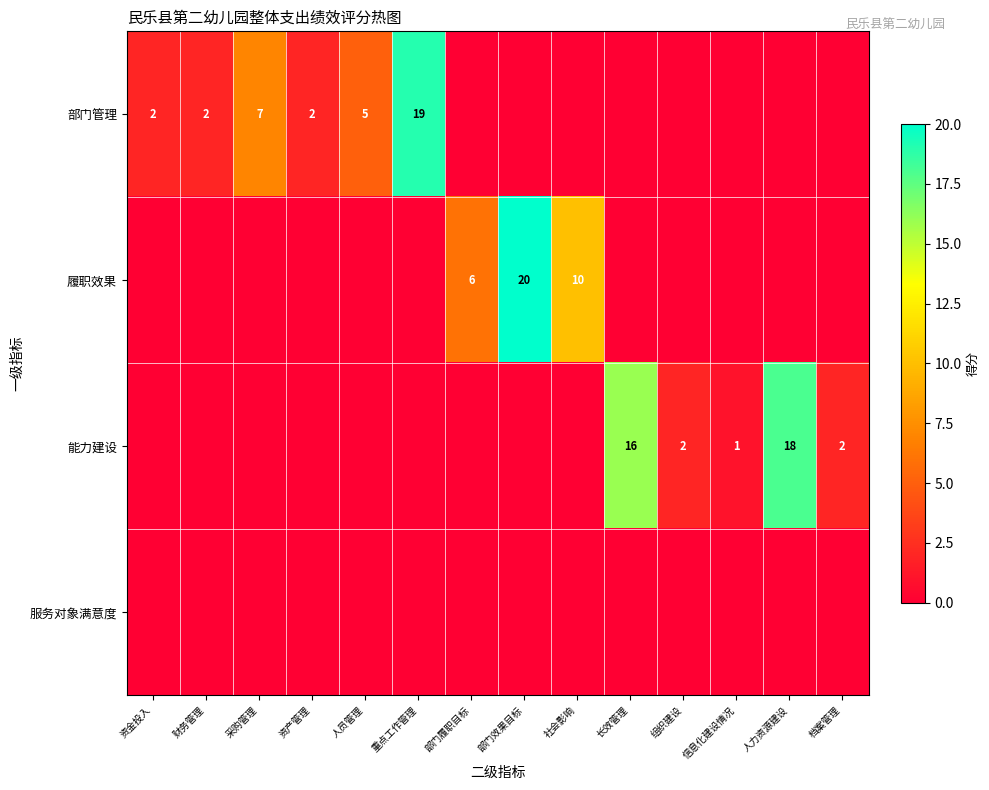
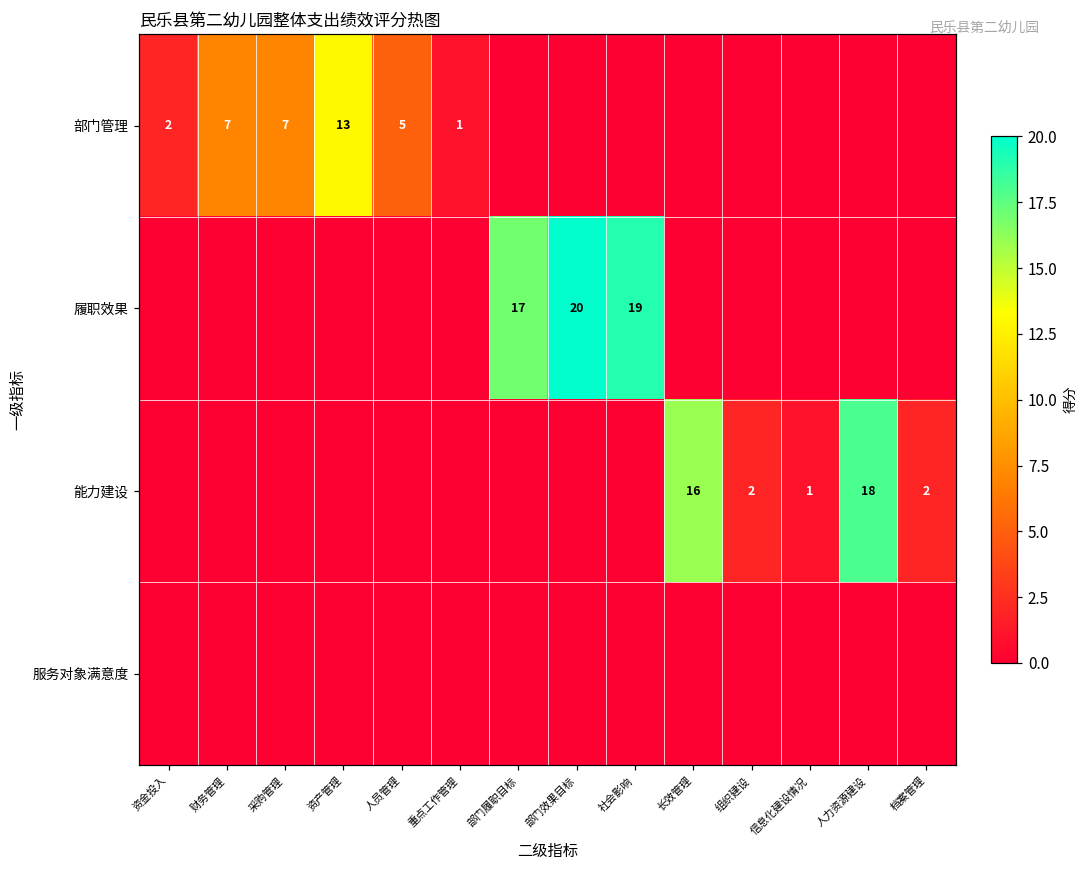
部门管理, 财务管理: 2 -> 7
部门管理, 资产管理: 2 -> 13
部门管理, 重点工作管理: 19 -> 1
履职效果, 部门履职目标: 6 -> 17
履职效果, 社会影响: 10 -> 19
